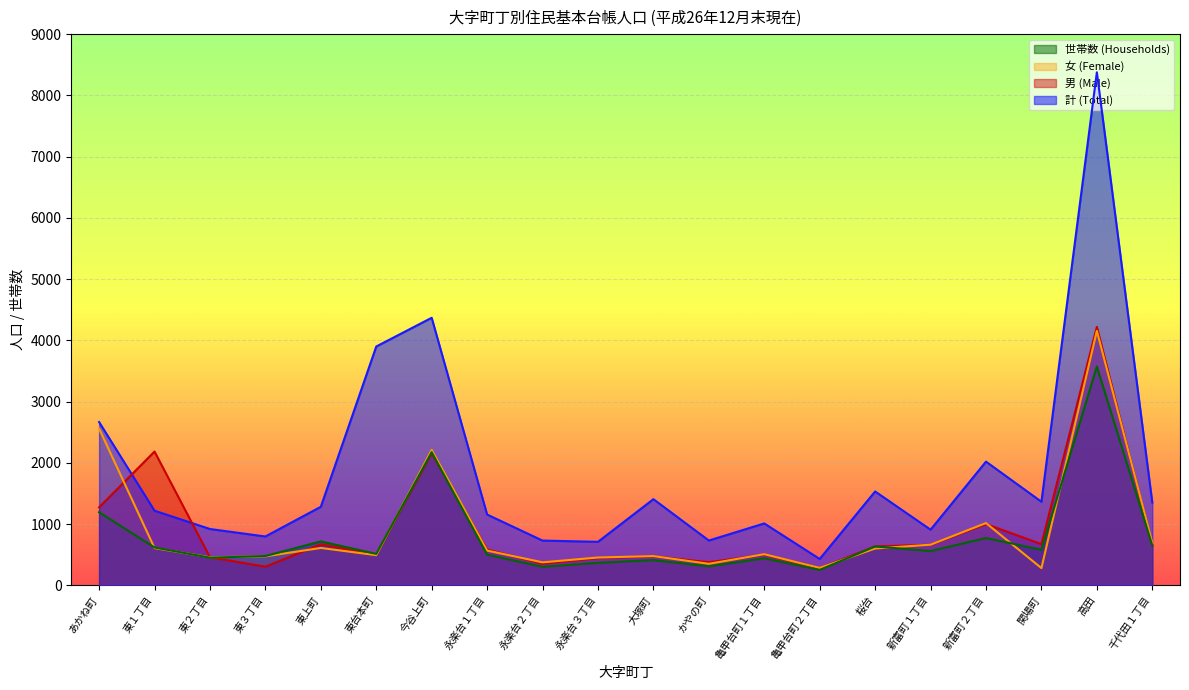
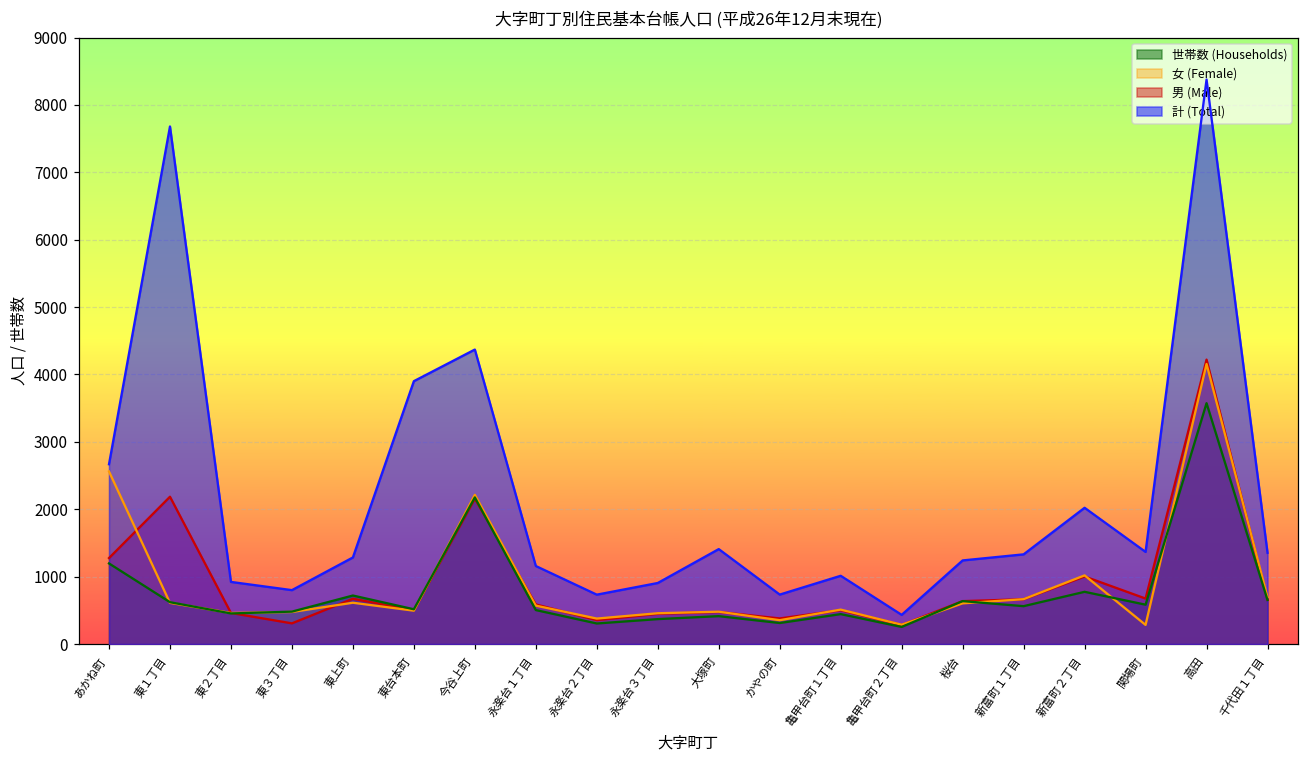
計 (Total), 東１丁目: 1200 -> 7700
計 (Total), 永楽台３丁目: 700 -> 900
計 (Total), 桜台: 1500 -> 1200
計 (Total), 新富町１丁目: 900 -> 1300
